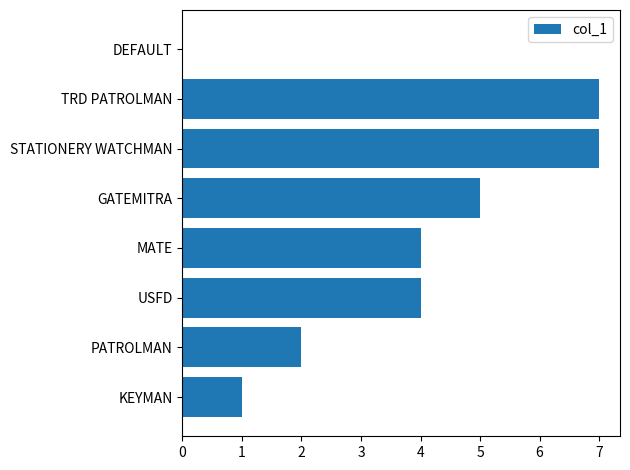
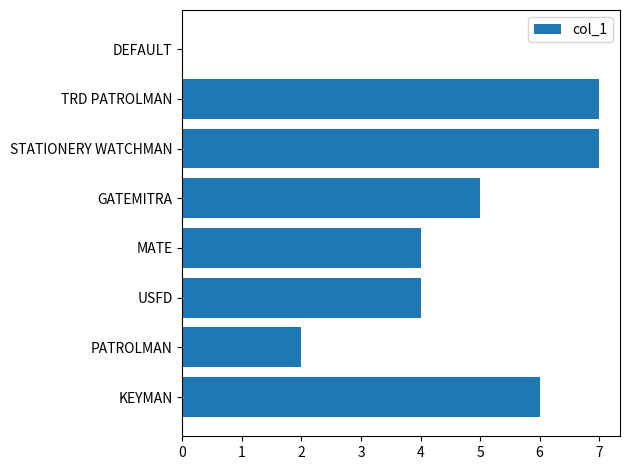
KEYMAN: 1 -> 6
